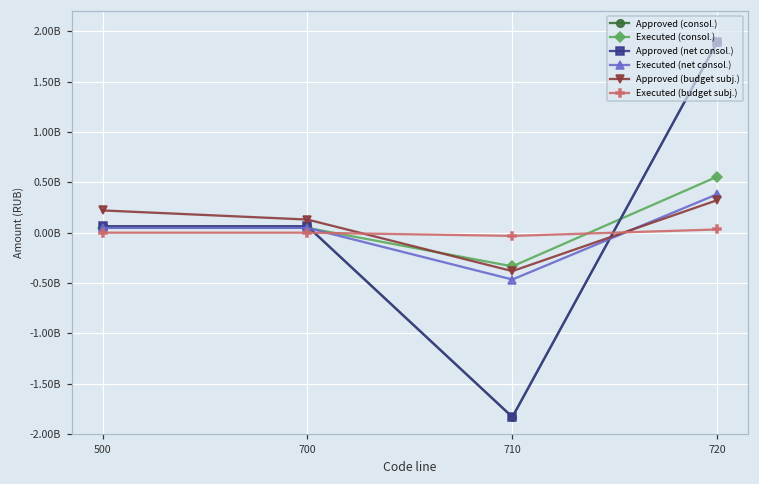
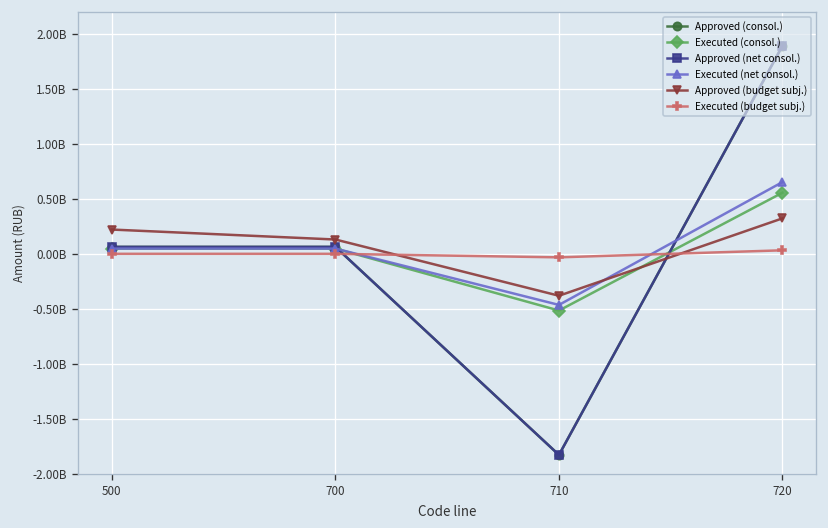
Executed (consol.), 710: -300000000 -> -500000000
Executed (net consol.), 720: 400000000 -> 700000000
